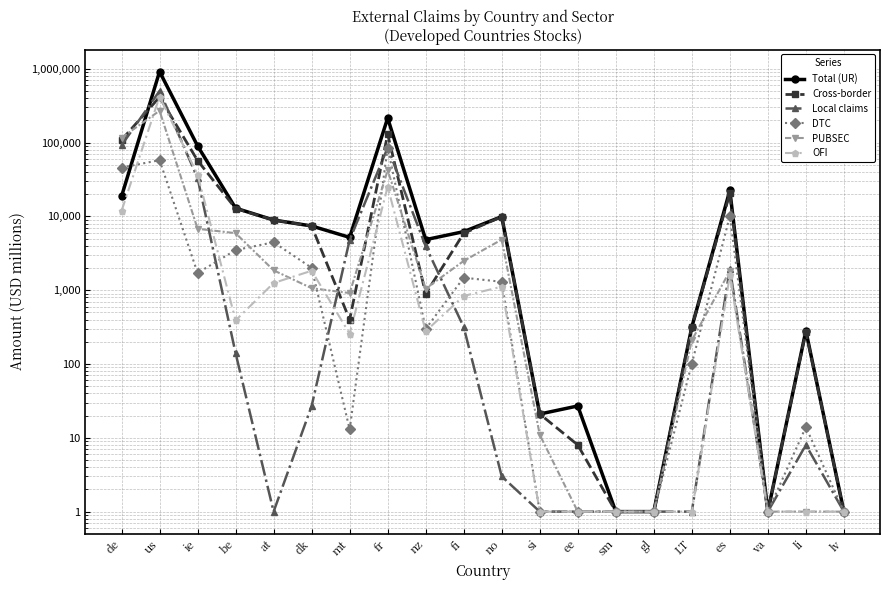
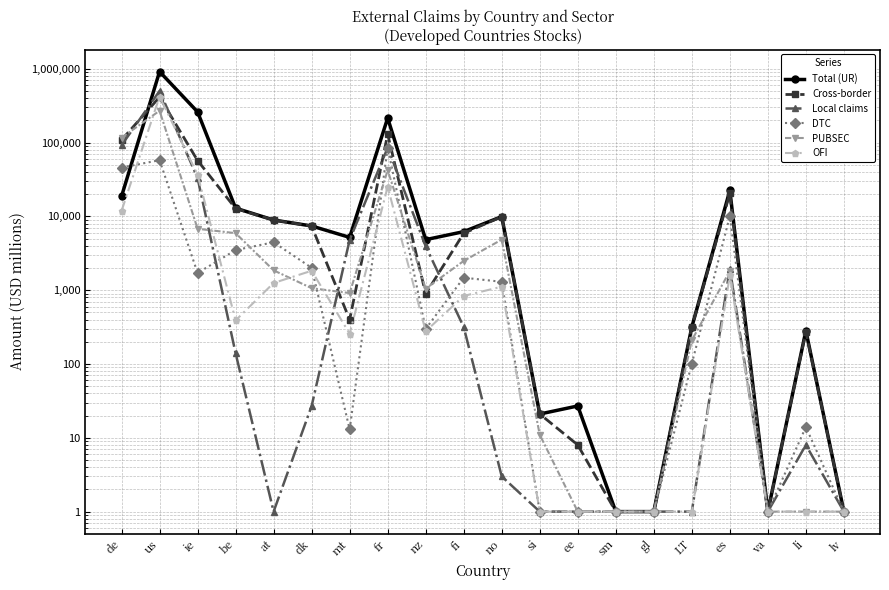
Total (UR), ie: 90,000 -> 260,000
